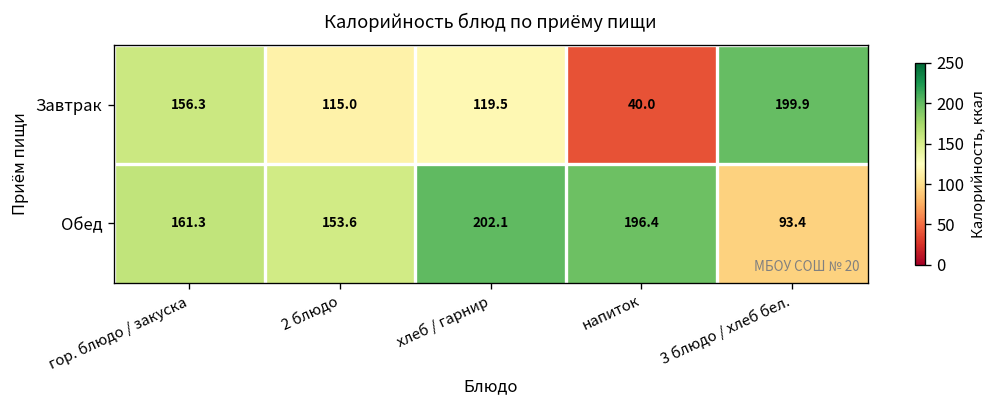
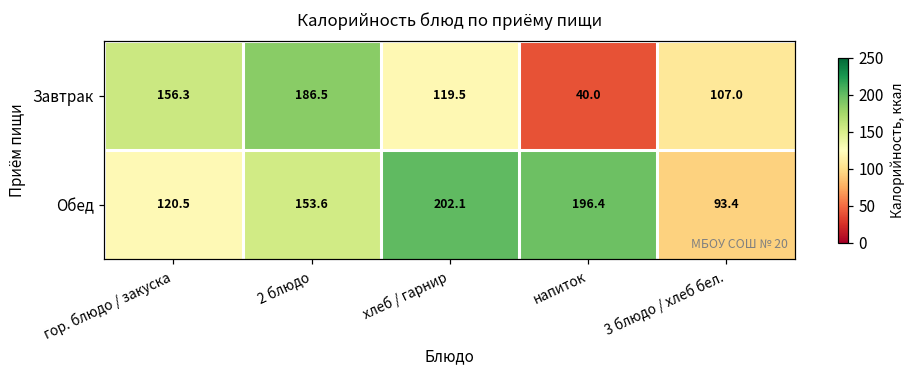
Завтрак, 2 блюдо: 115.0 -> 186.5
Завтрак, 3 блюдо / хлеб бел.: 199.9 -> 107.0
Обед, гор. блюдо / закуска: 161.3 -> 120.5
